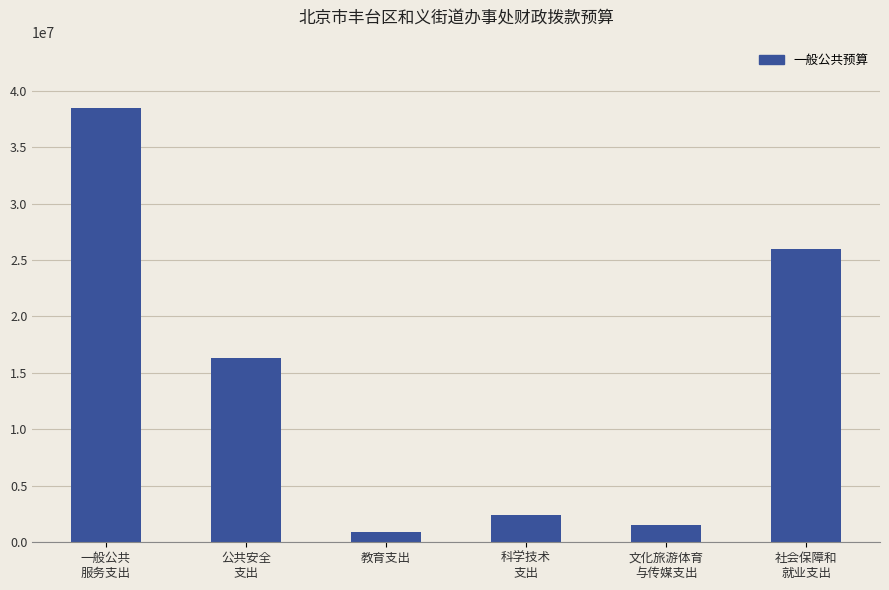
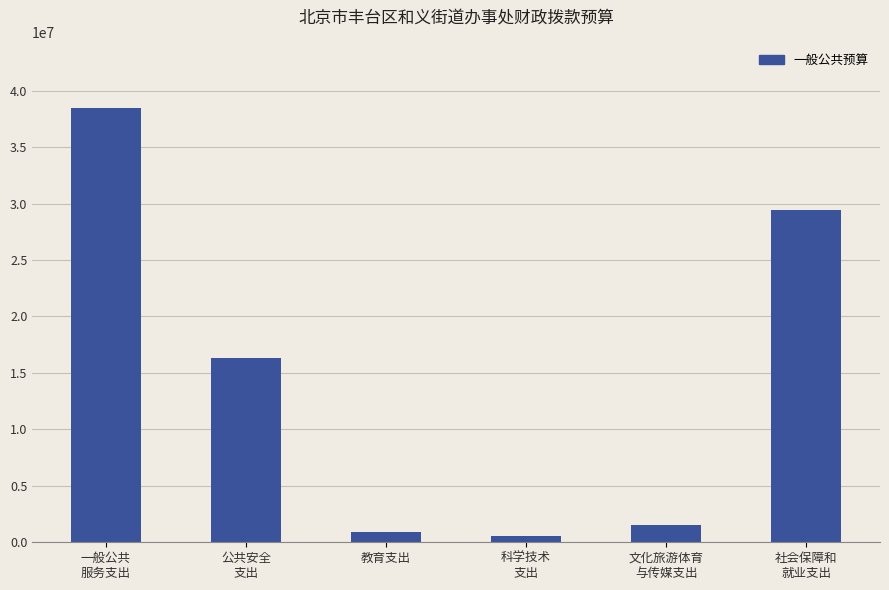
科学技术 支出: 2400000 -> 600000
社会保障和 就业支出: 26000000 -> 29400000
